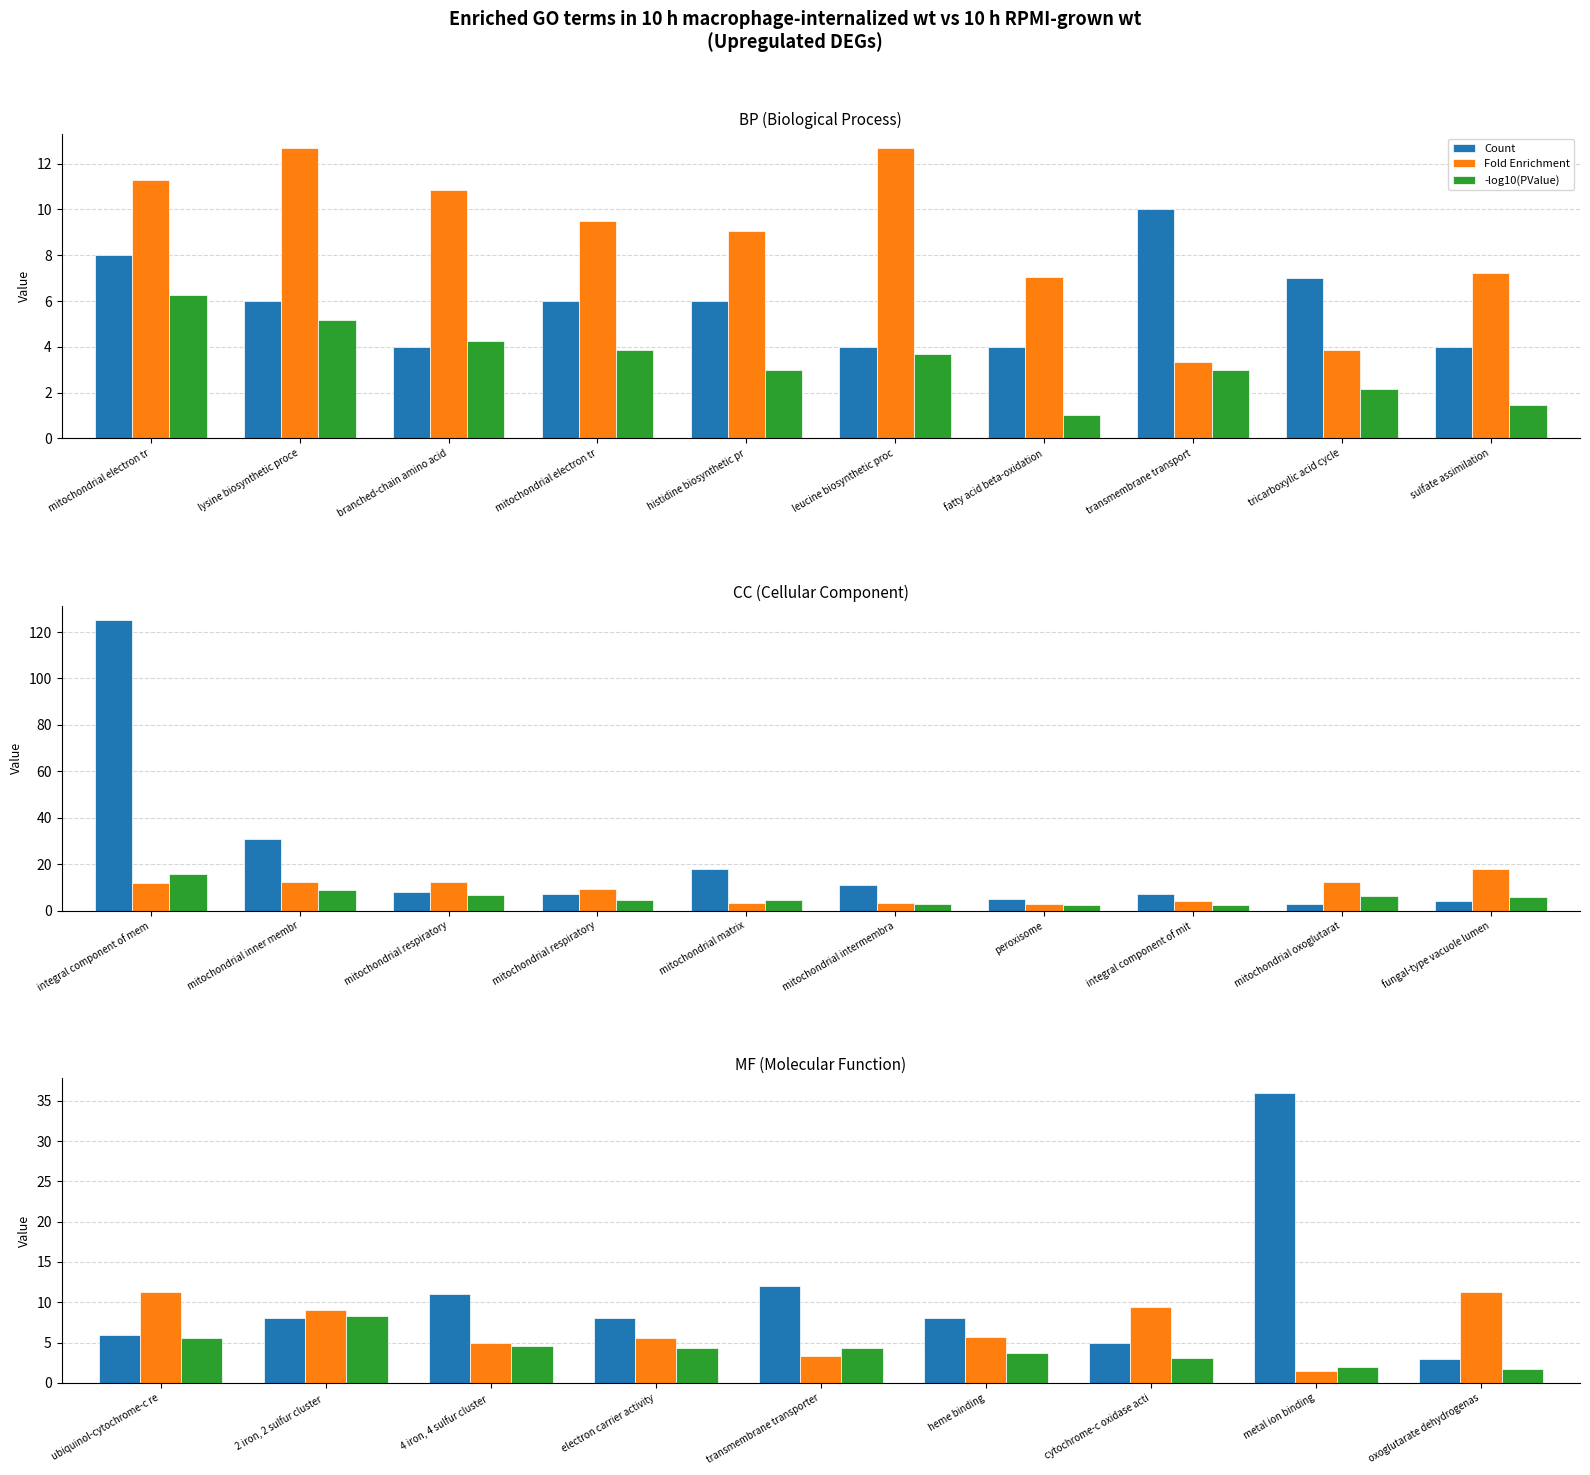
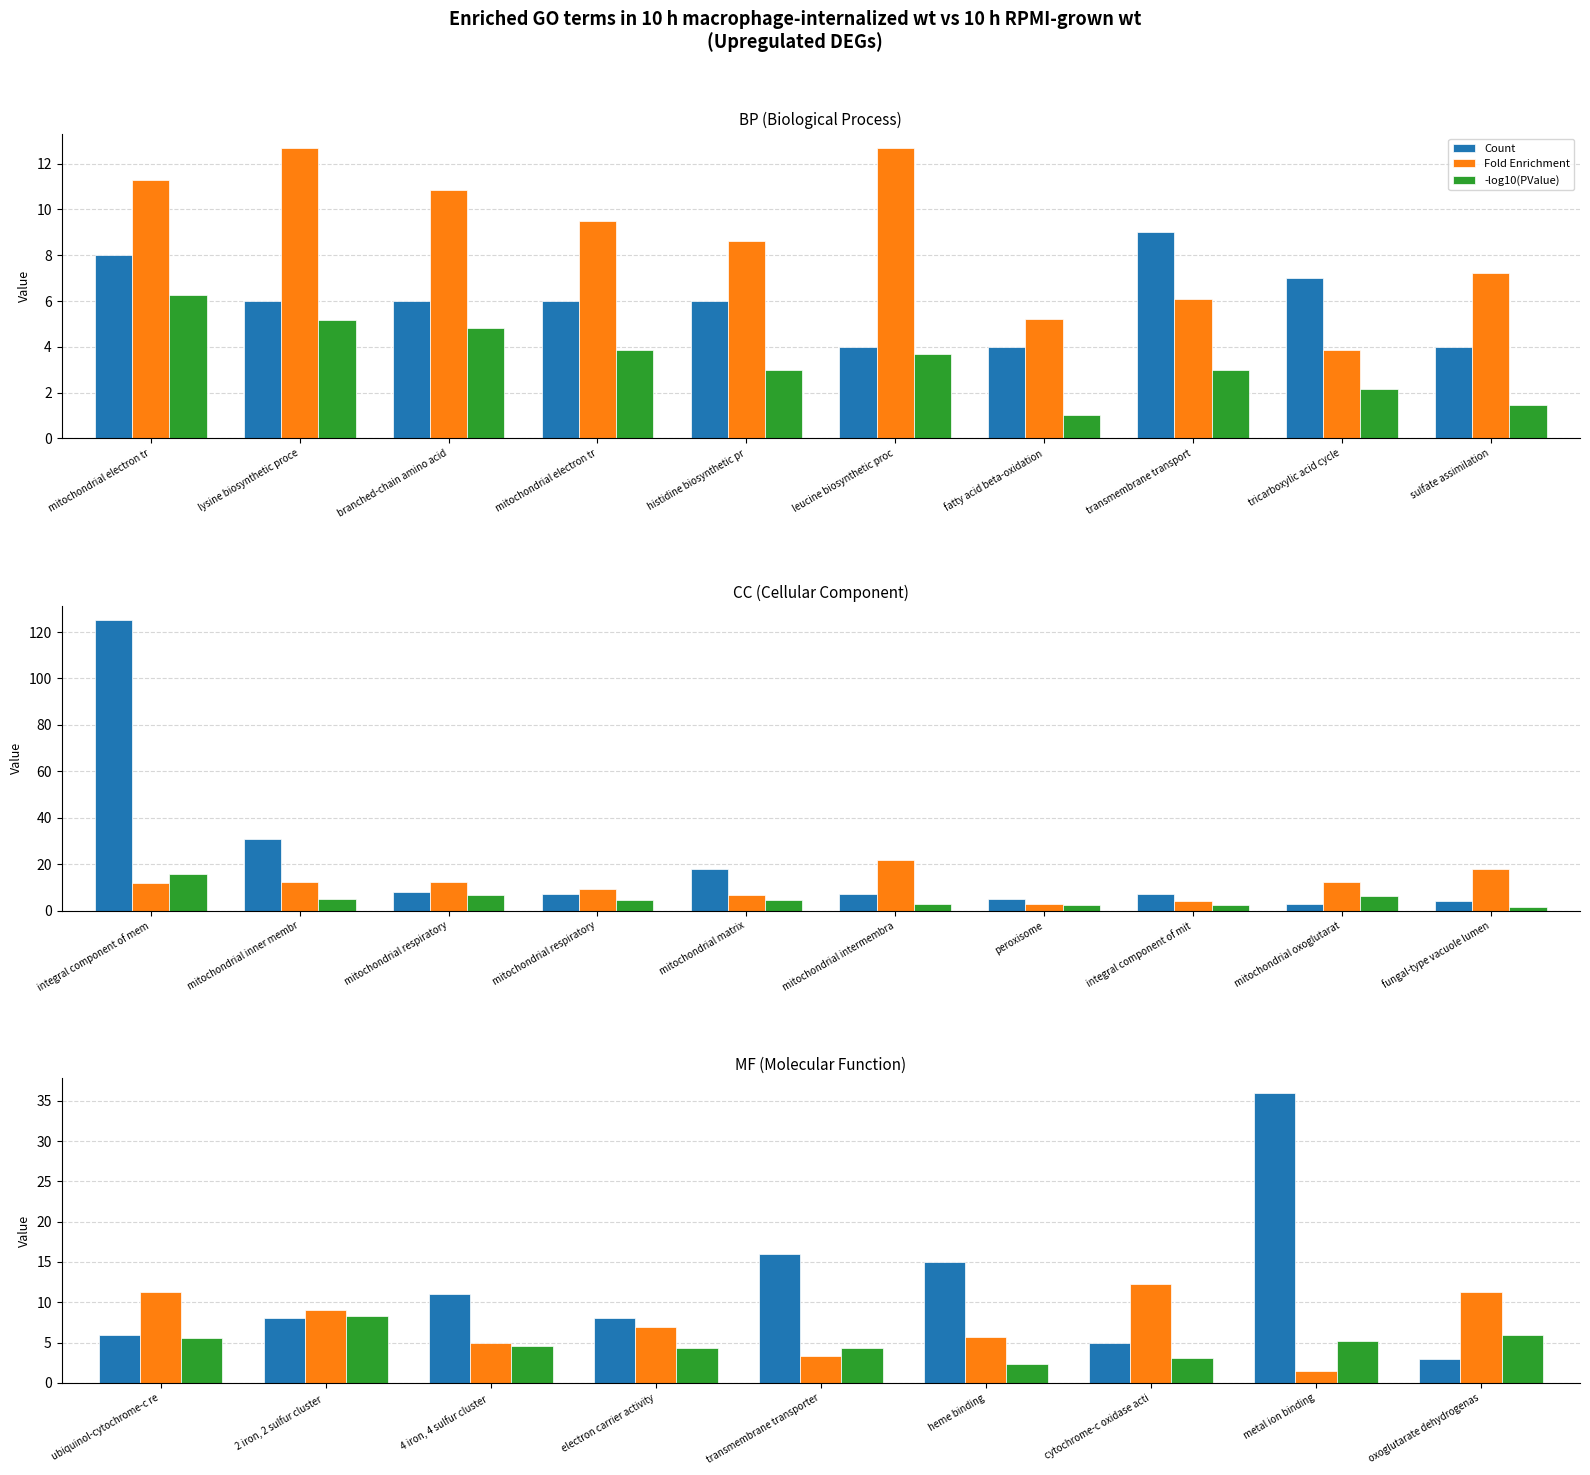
BP (Biological Process), Count, branched-chain amino acid: 4 -> 6
BP (Biological Process), -log10(PValue), branched-chain amino acid: 4.3 -> 4.8
BP (Biological Process), Fold Enrichment, histidine biosynthetic pr: 9.1 -> 8.6
BP (Biological Process), Fold Enrichment, fatty acid beta-oxidation: 7.0 -> 5.2
BP (Biological Process), Count, transmembrane transport: 10 -> 9
BP (Biological Process), Fold Enrichment, transmembrane transport: 3.4 -> 6.1
CC (Cellular Component), -log10(PValue), mitochondrial inner membr: 9 -> 5
CC (Cellular Component), Fold Enrichment, mitochondrial matrix: 3 -> 7
CC (Cellular Component), Count, mitochondrial intermembra: 11 -> 7
CC (Cellular Component), Fold Enrichment, mitochondrial intermembra: 3 -> 22
CC (Cellular Component), -log10(PValue), fungal-type vacuole lumen: 6 -> 2
MF (Molecular Function), Fold Enrichment, electron carrier activity: 6 -> 7
MF (Molecular Function), Count, transmembrane transporter: 12 -> 16
MF (Molecular Function), Count, heme binding: 8 -> 15
MF (Molecular Function), -log10(PValue), heme binding: 4 -> 2
MF (Molecular Function), Fold Enrichment, cytochrome-c oxidase acti: 9 -> 12
MF (Molecular Function), -log10(PValue), metal ion binding: 2 -> 5
MF (Molecular Function), -log10(PValue), oxoglutarate dehydrogenas: 2 -> 6
